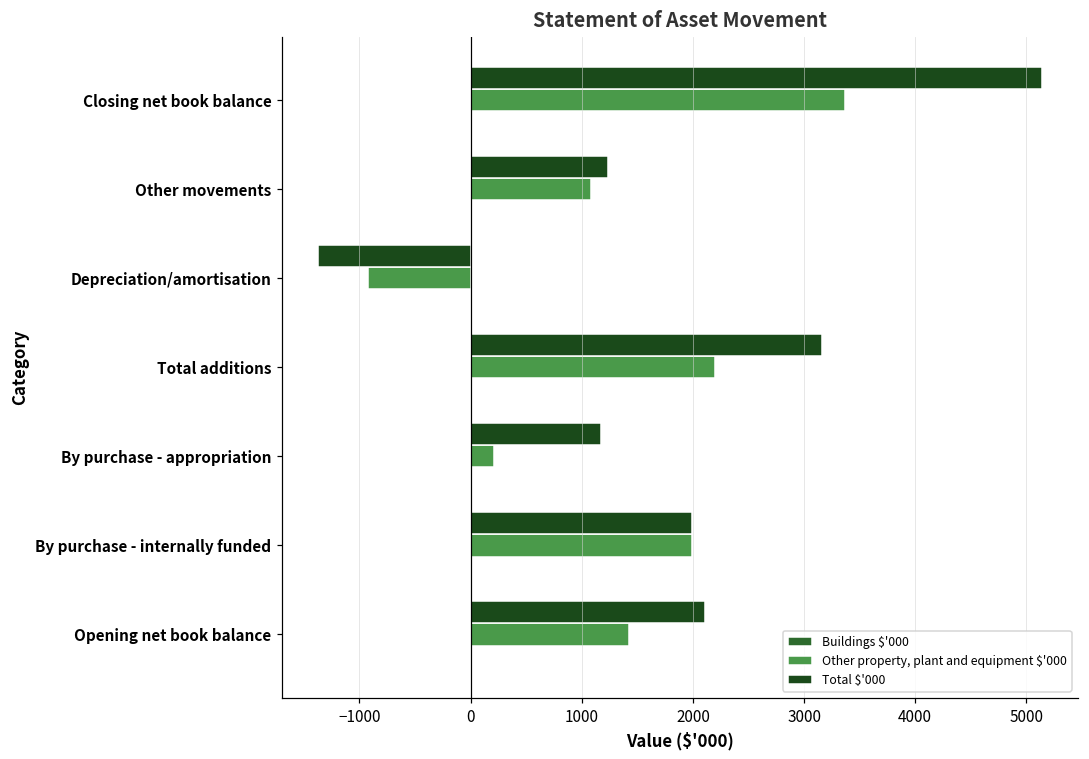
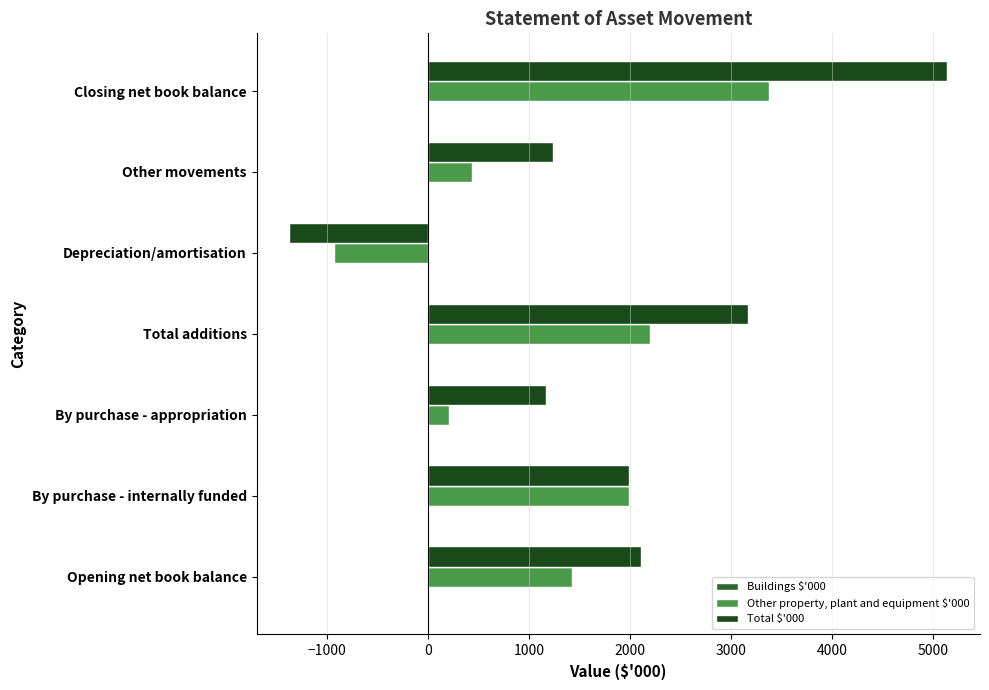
Other property, plant and equipment $'000, Other movements: 1080 -> 440
